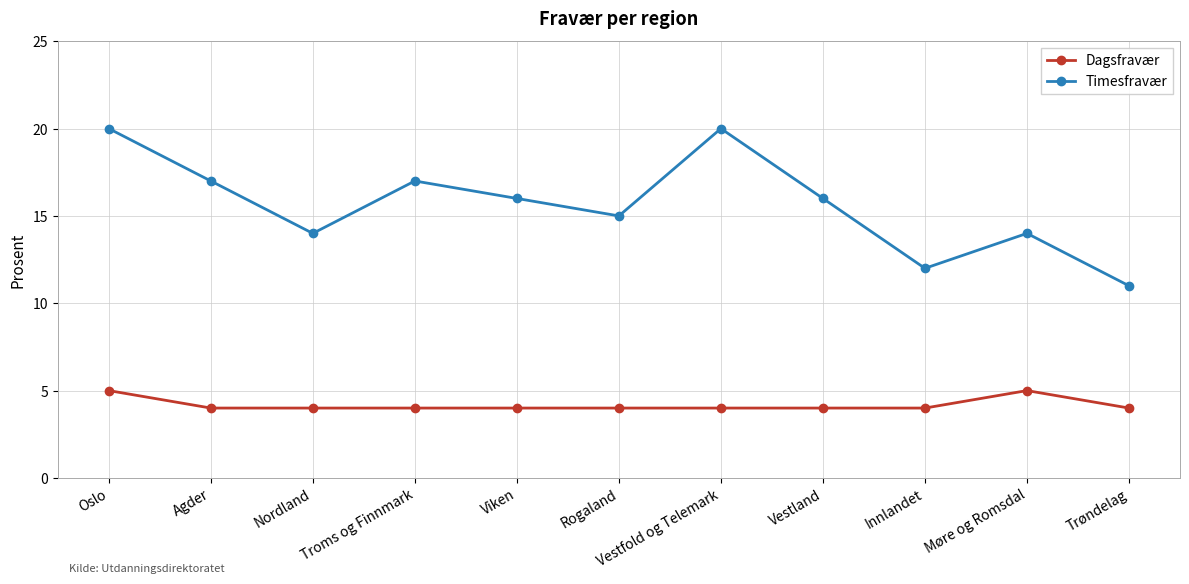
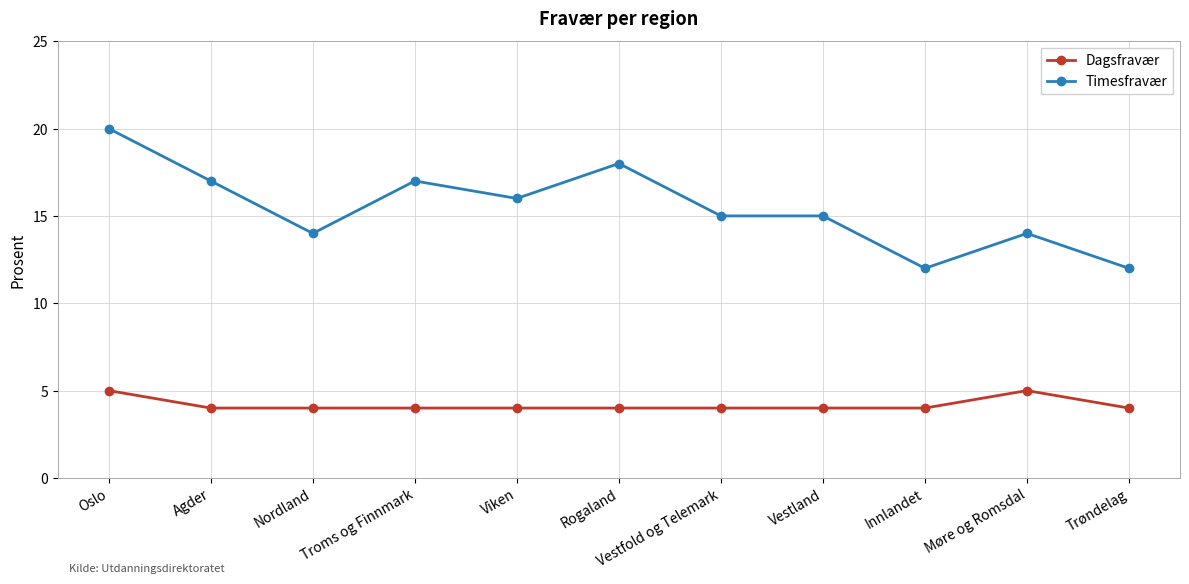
Timesfravær, Rogaland: 15 -> 18
Timesfravær, Vestfold og Telemark: 20 -> 15
Timesfravær, Vestland: 16 -> 15
Timesfravær, Trøndelag: 11 -> 12
